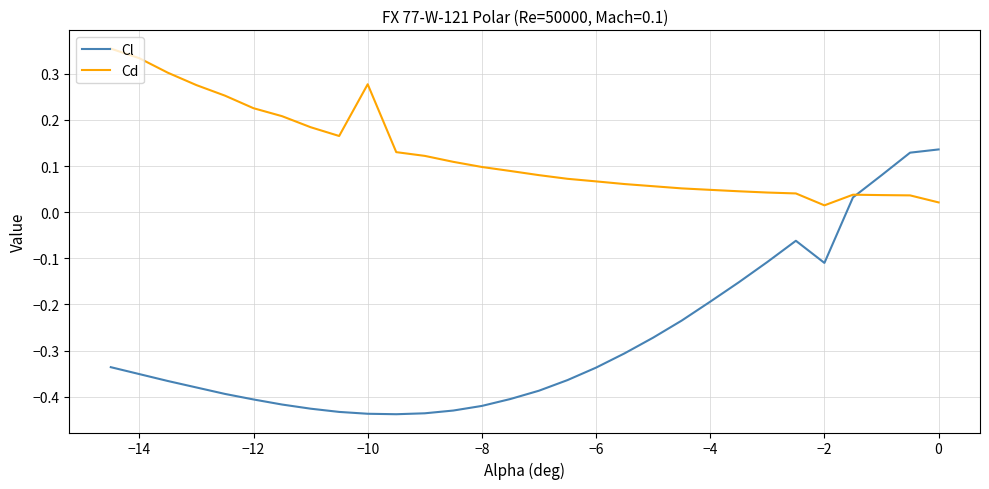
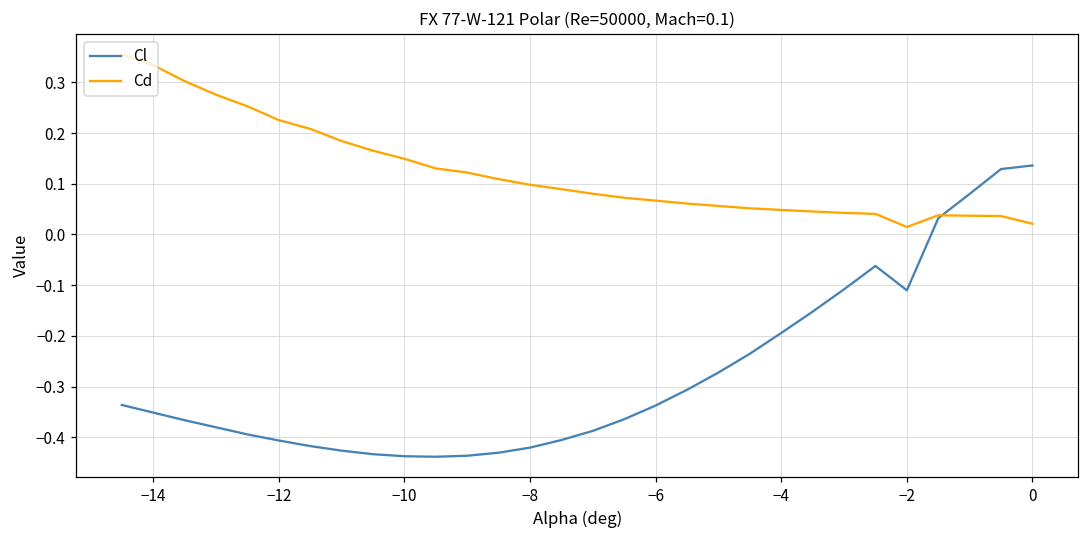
Cd, −10: 0.28 -> 0.15
